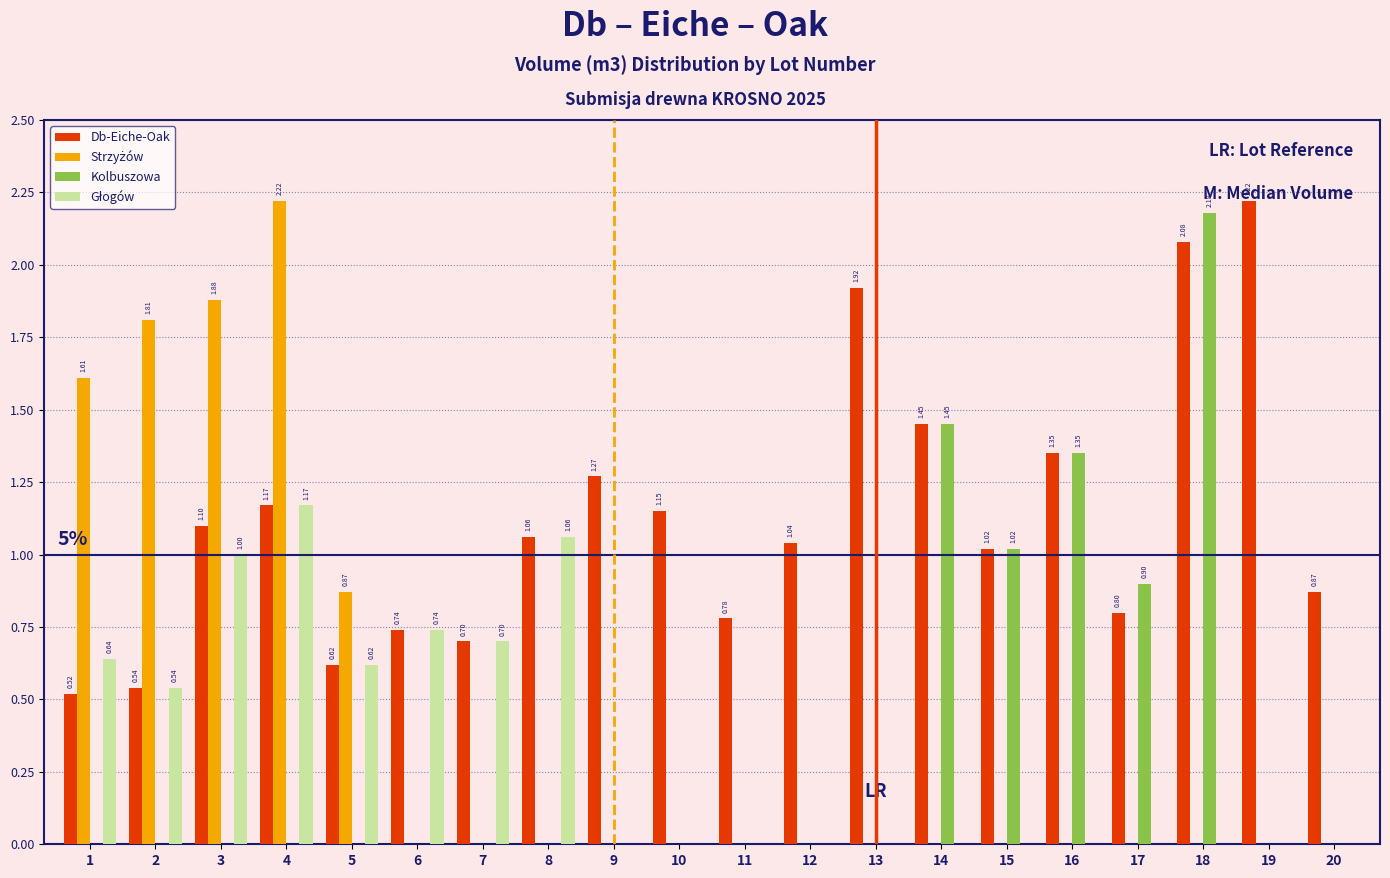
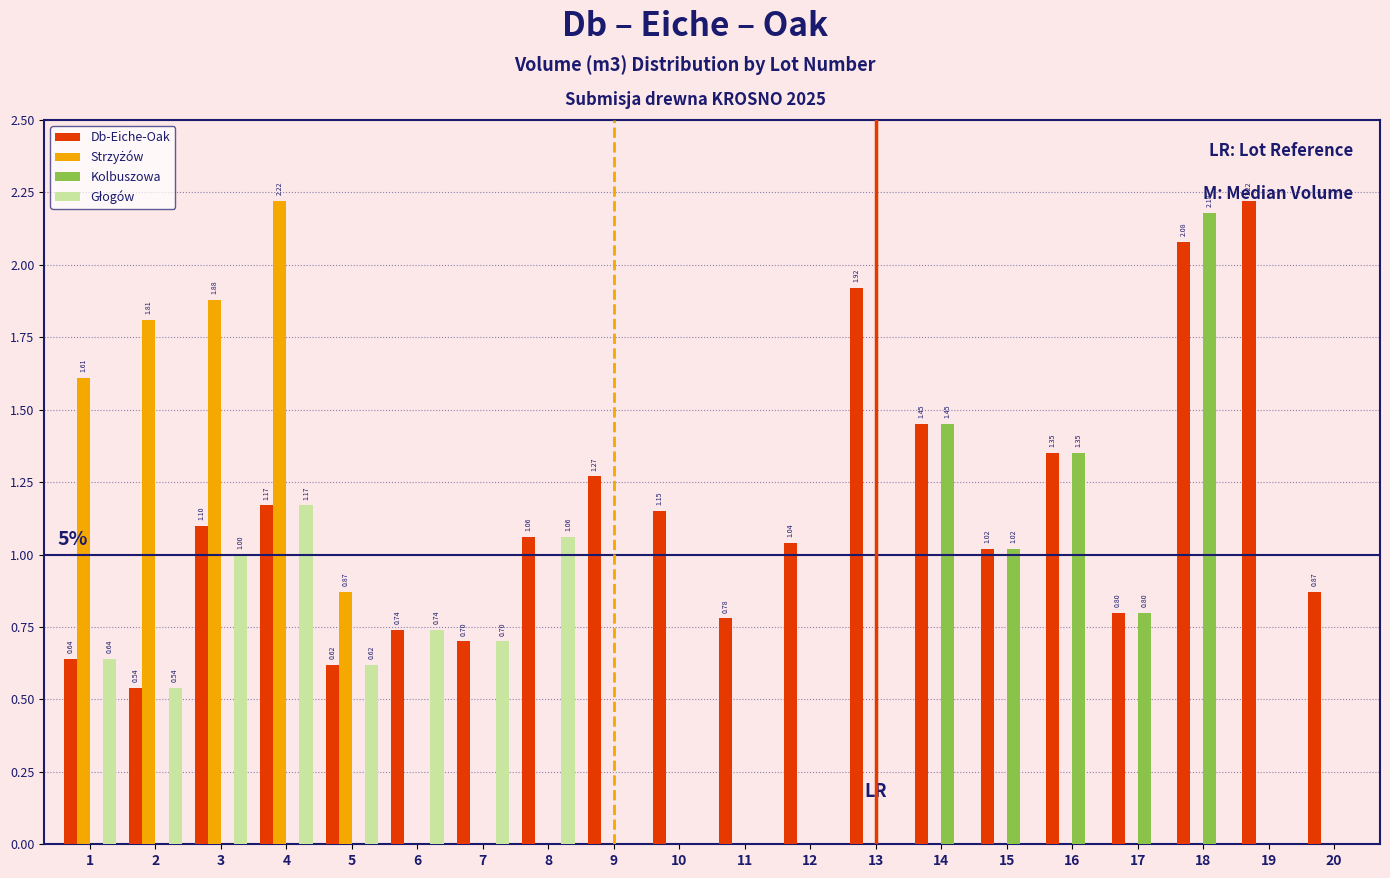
Db-Eiche-Oak, 1: 0.52 -> 0.64
Kolbuszowa, 17: 0.90 -> 0.80
